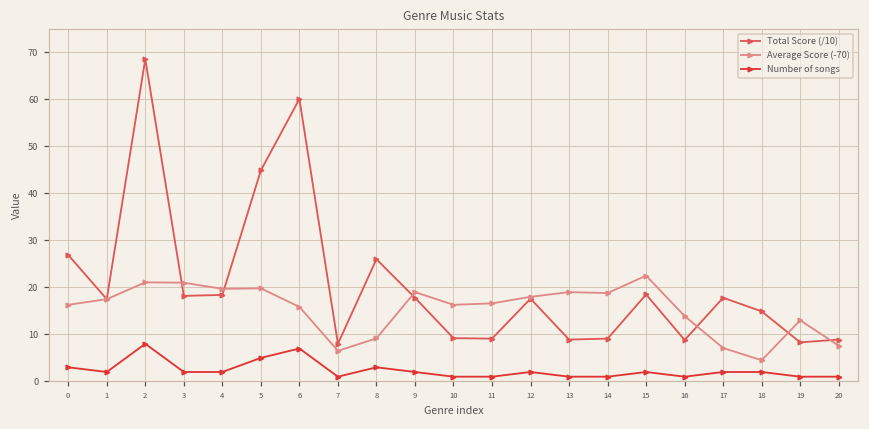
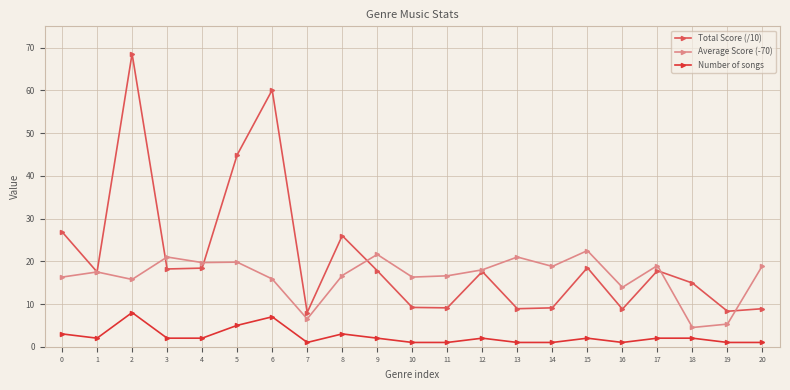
Average Score (-70), 2: 21 -> 16
Average Score (-70), 8: 9 -> 17
Average Score (-70), 9: 19 -> 22
Average Score (-70), 13: 19 -> 21
Average Score (-70), 17: 7 -> 19
Average Score (-70), 19: 13 -> 5
Average Score (-70), 20: 8 -> 19
